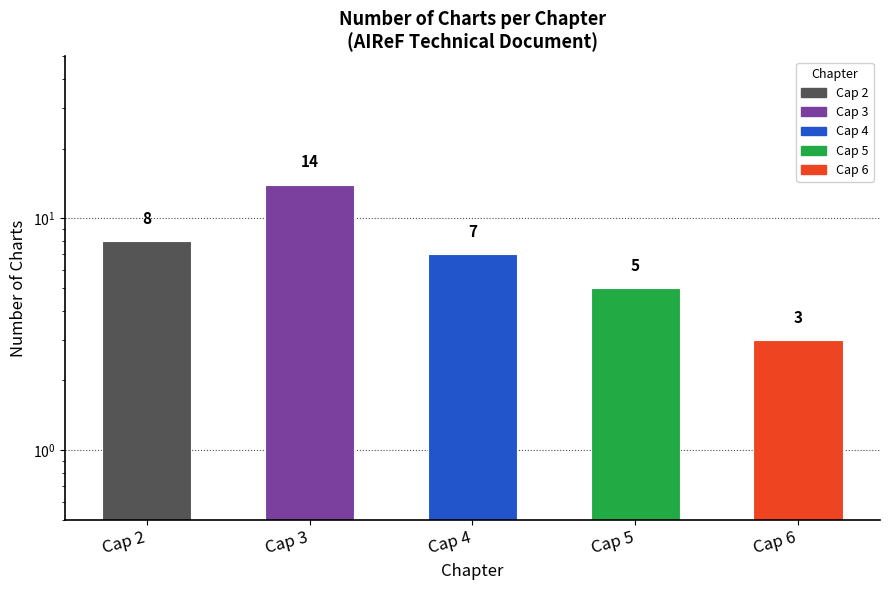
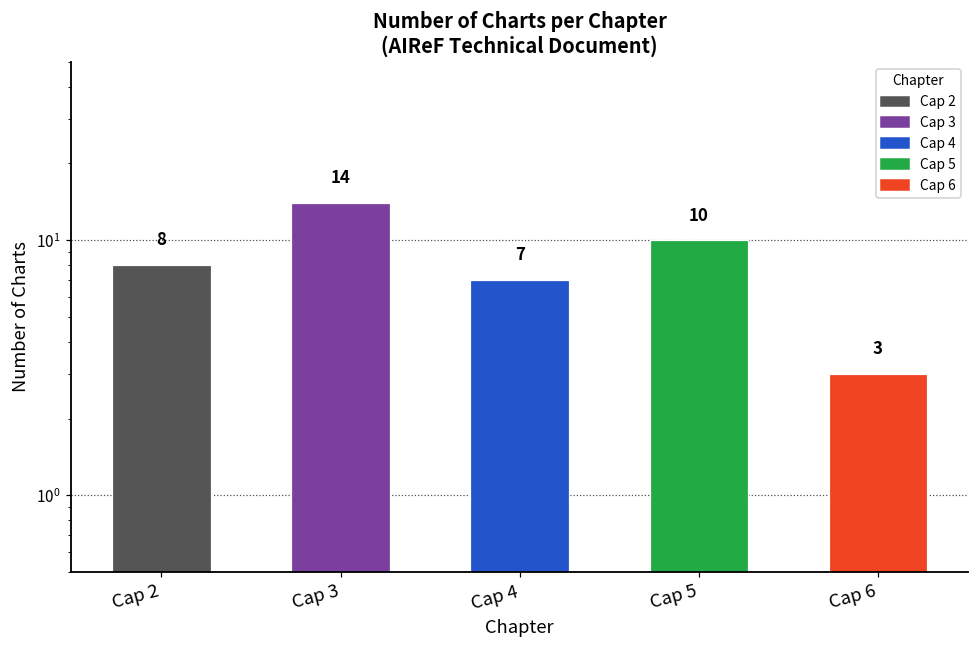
Cap 5: 5 -> 10
